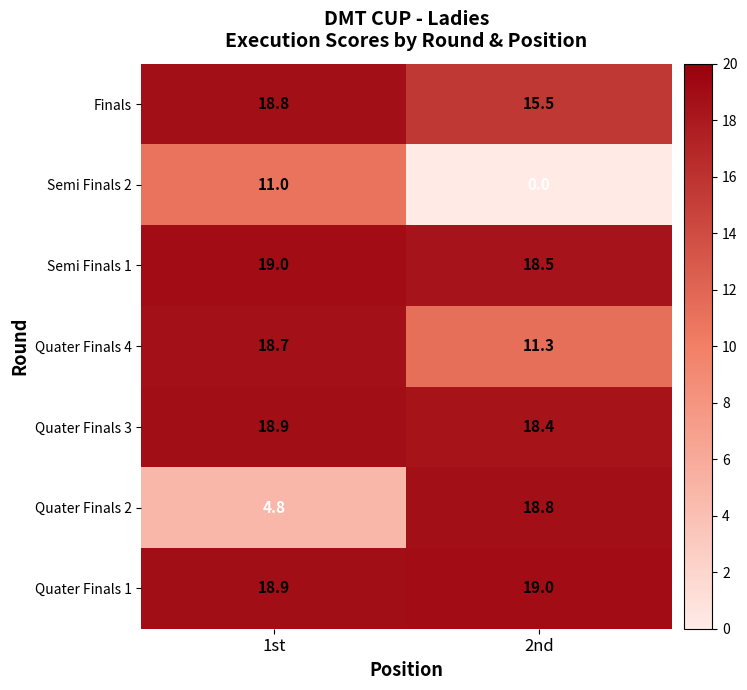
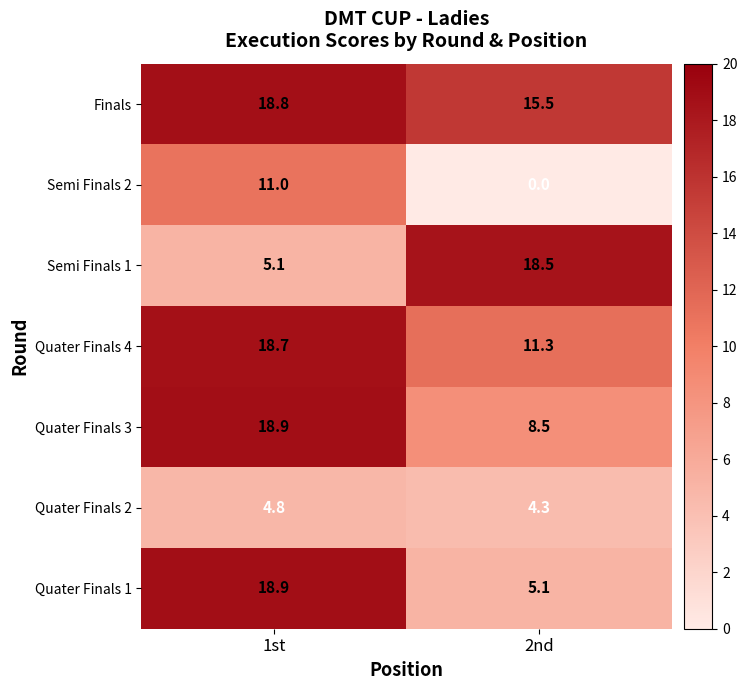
Semi Finals 1, 1st: 19.0 -> 5.1
Quater Finals 3, 2nd: 18.4 -> 8.5
Quater Finals 2, 2nd: 18.8 -> 4.3
Quater Finals 1, 2nd: 19.0 -> 5.1
